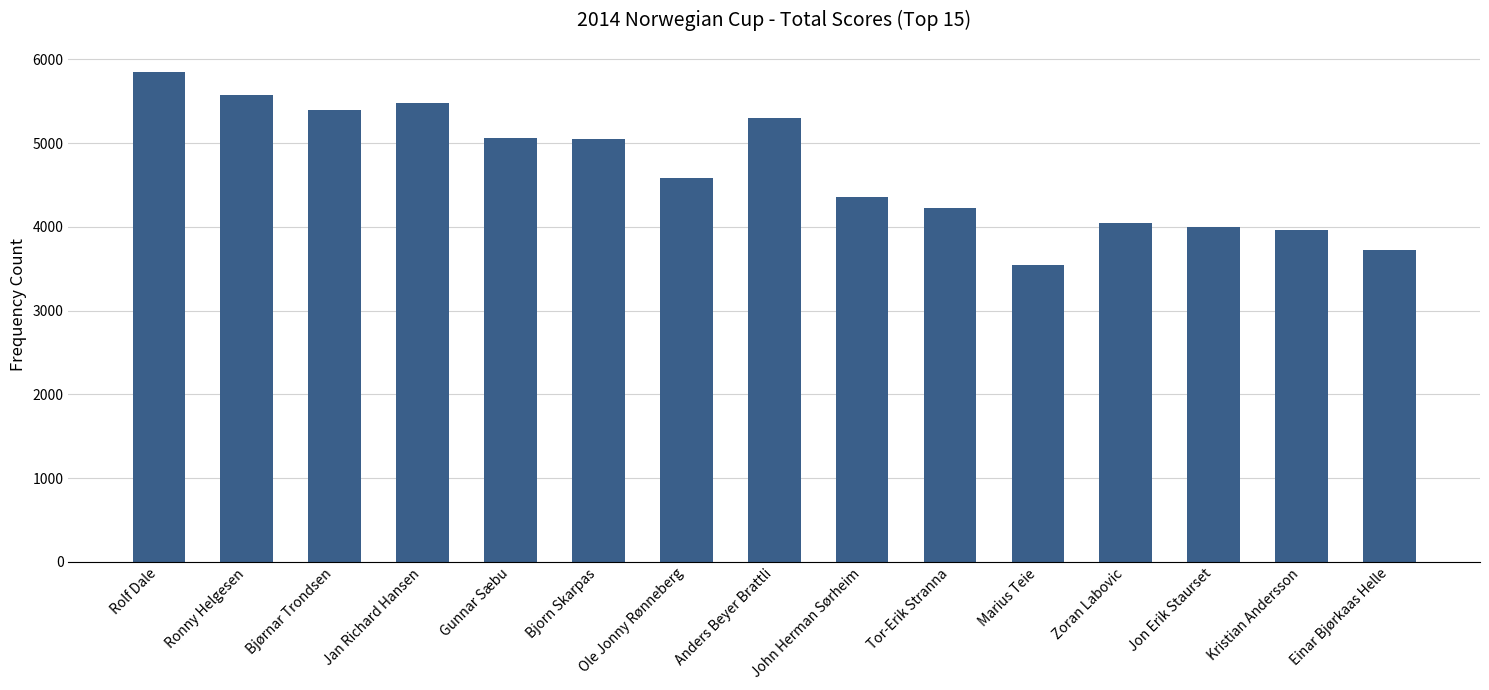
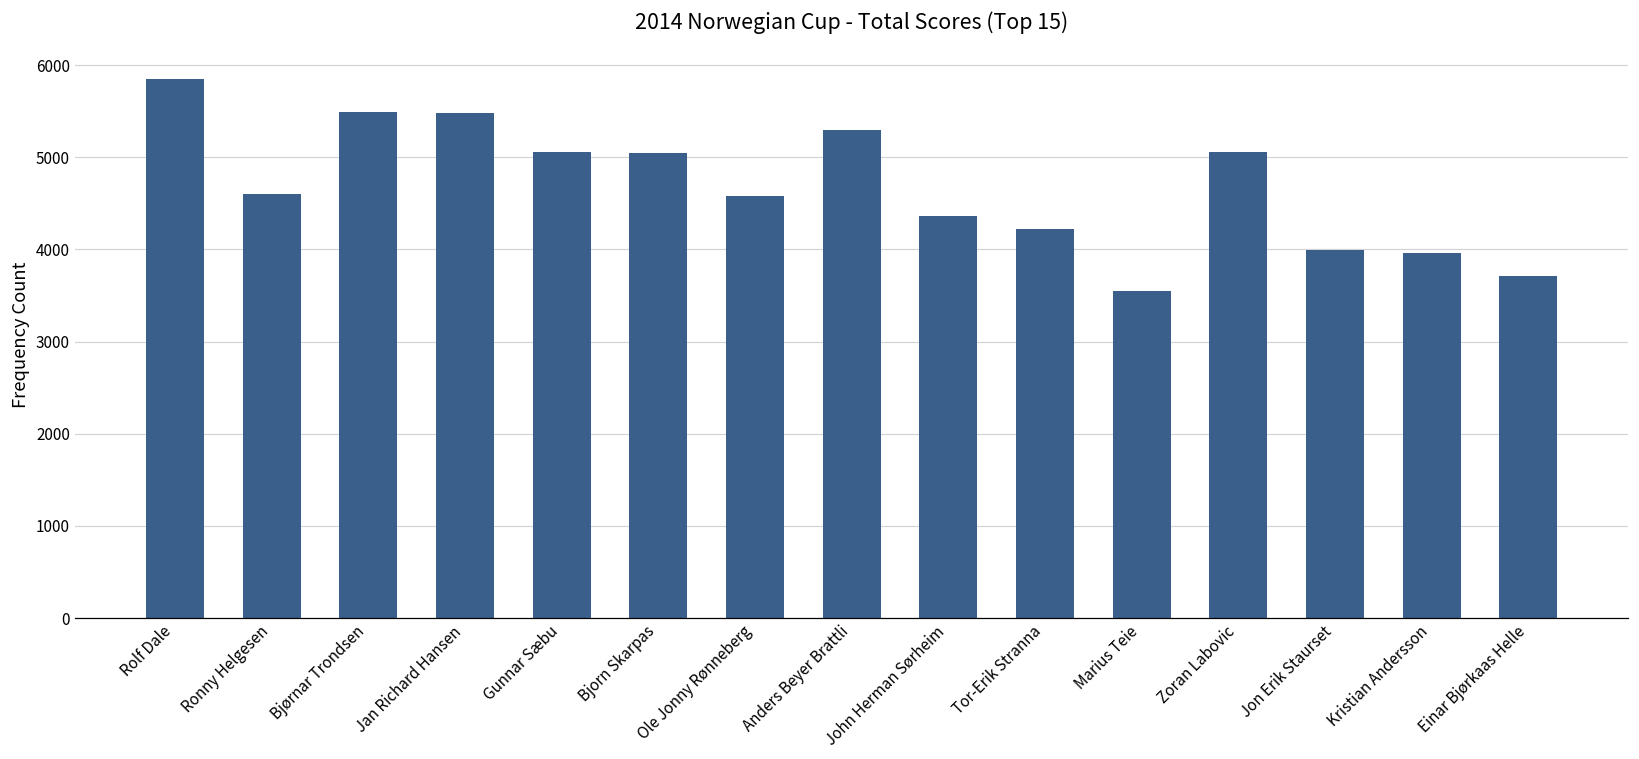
Ronny Helgesen: 5600 -> 4600
Bjørnar Trondsen: 5400 -> 5500
Zoran Labovic: 4000 -> 5100
